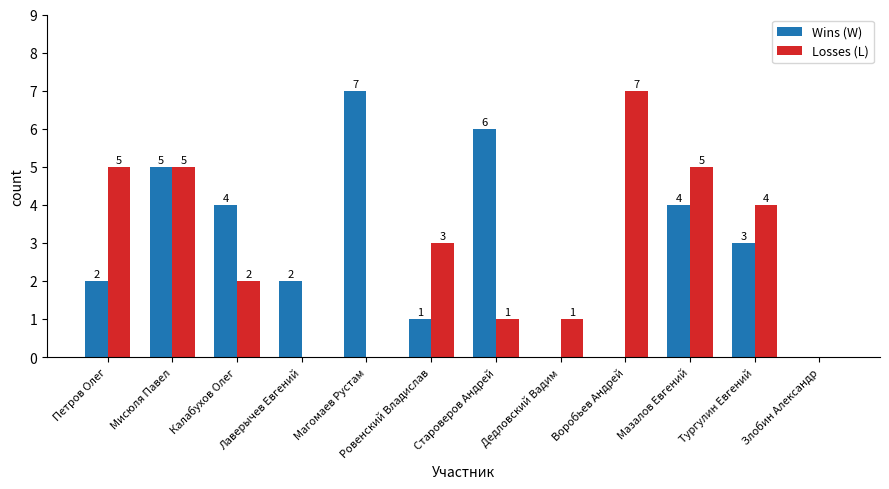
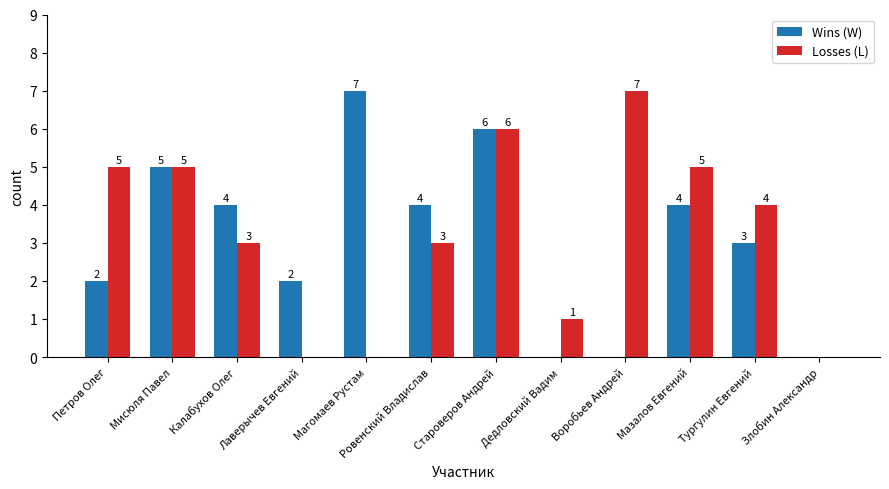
Losses (L), Калабухов Олег: 2 -> 3
Wins (W), Ровенский Владислав: 1 -> 4
Losses (L), Староверов Андрей: 1 -> 6
